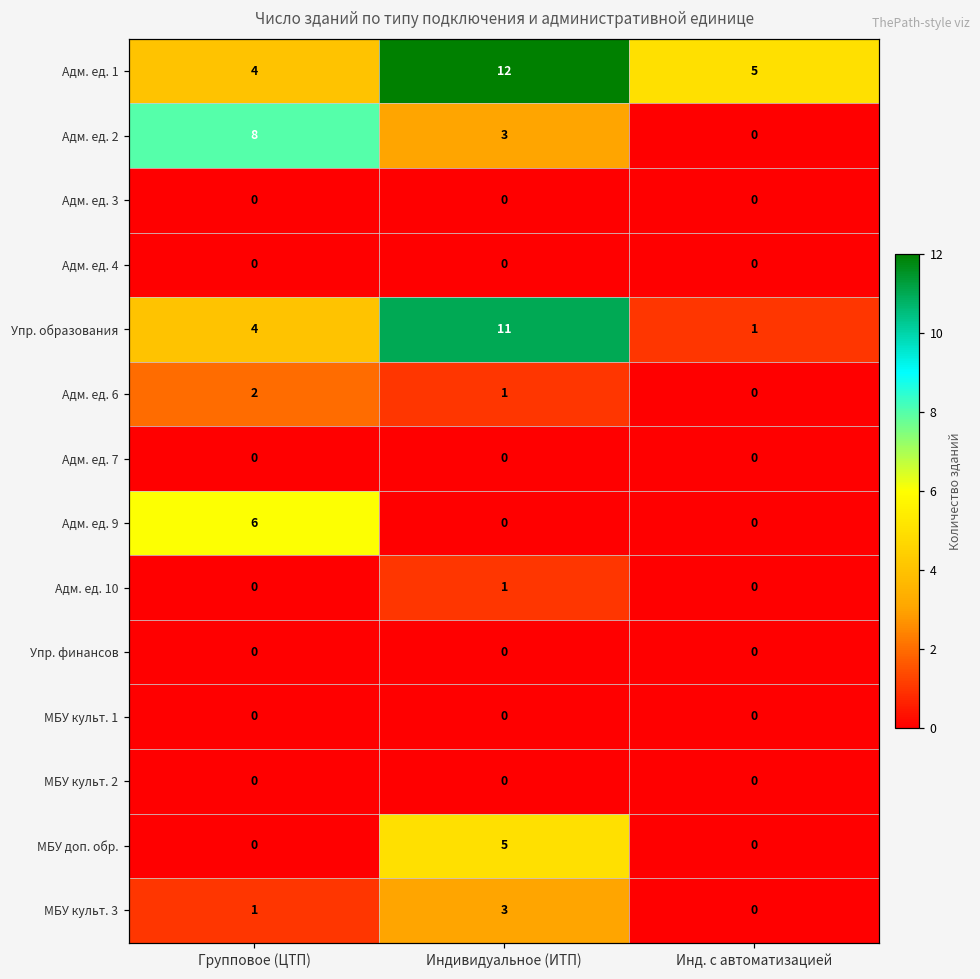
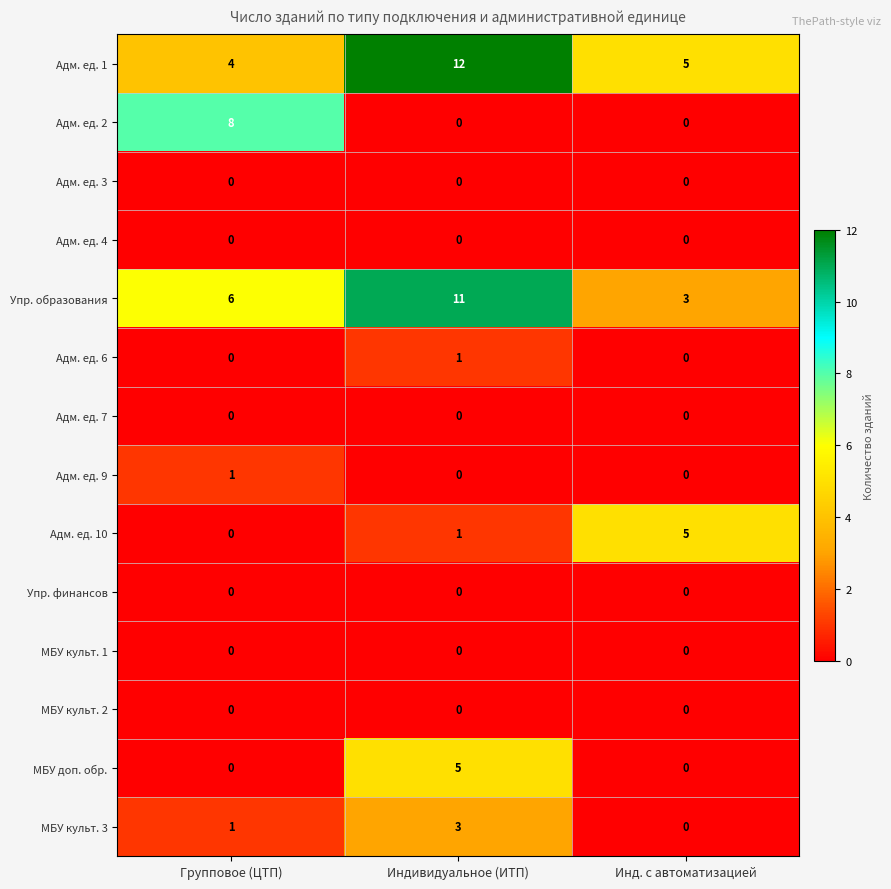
Адм. ед. 2, Индивидуальное (ИТП): 3 -> 0
Упр. образования, Групповое (ЦТП): 4 -> 6
Упр. образования, Инд. с автоматизацией: 1 -> 3
Адм. ед. 6, Групповое (ЦТП): 2 -> 0
Адм. ед. 9, Групповое (ЦТП): 6 -> 1
Адм. ед. 10, Инд. с автоматизацией: 0 -> 5
